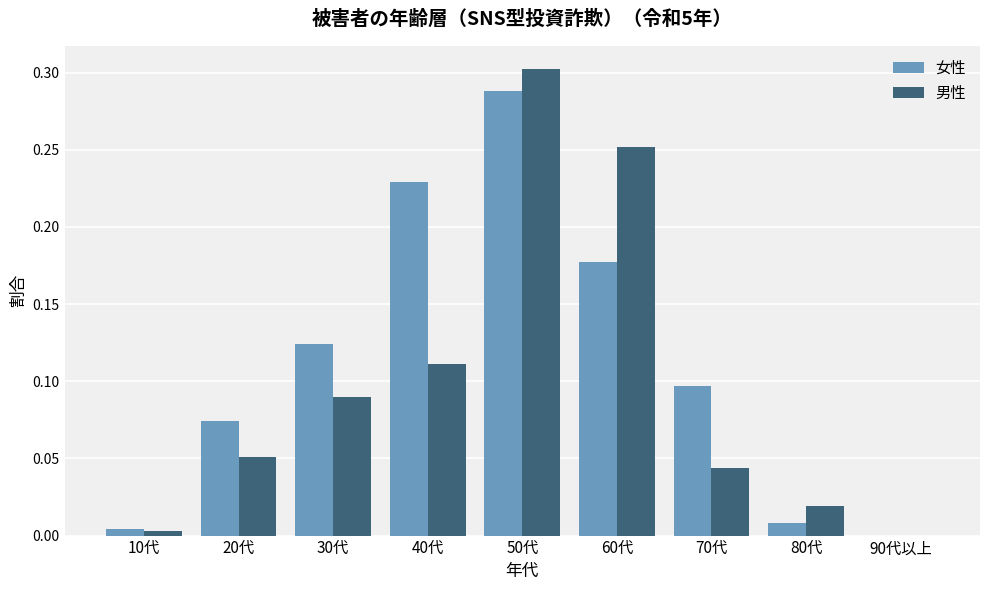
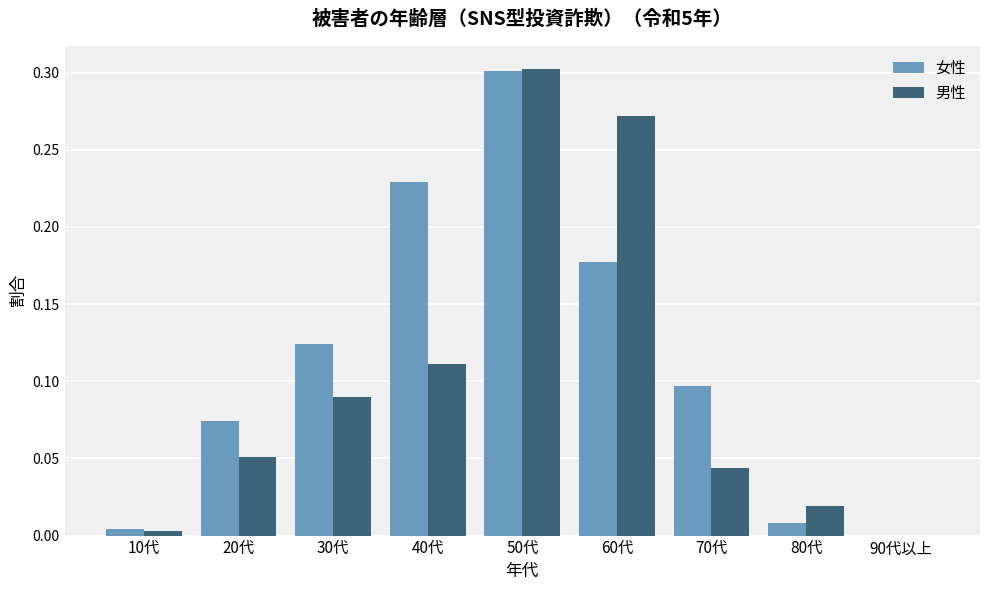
女性, 50代: 0.288 -> 0.301
男性, 60代: 0.252 -> 0.272
